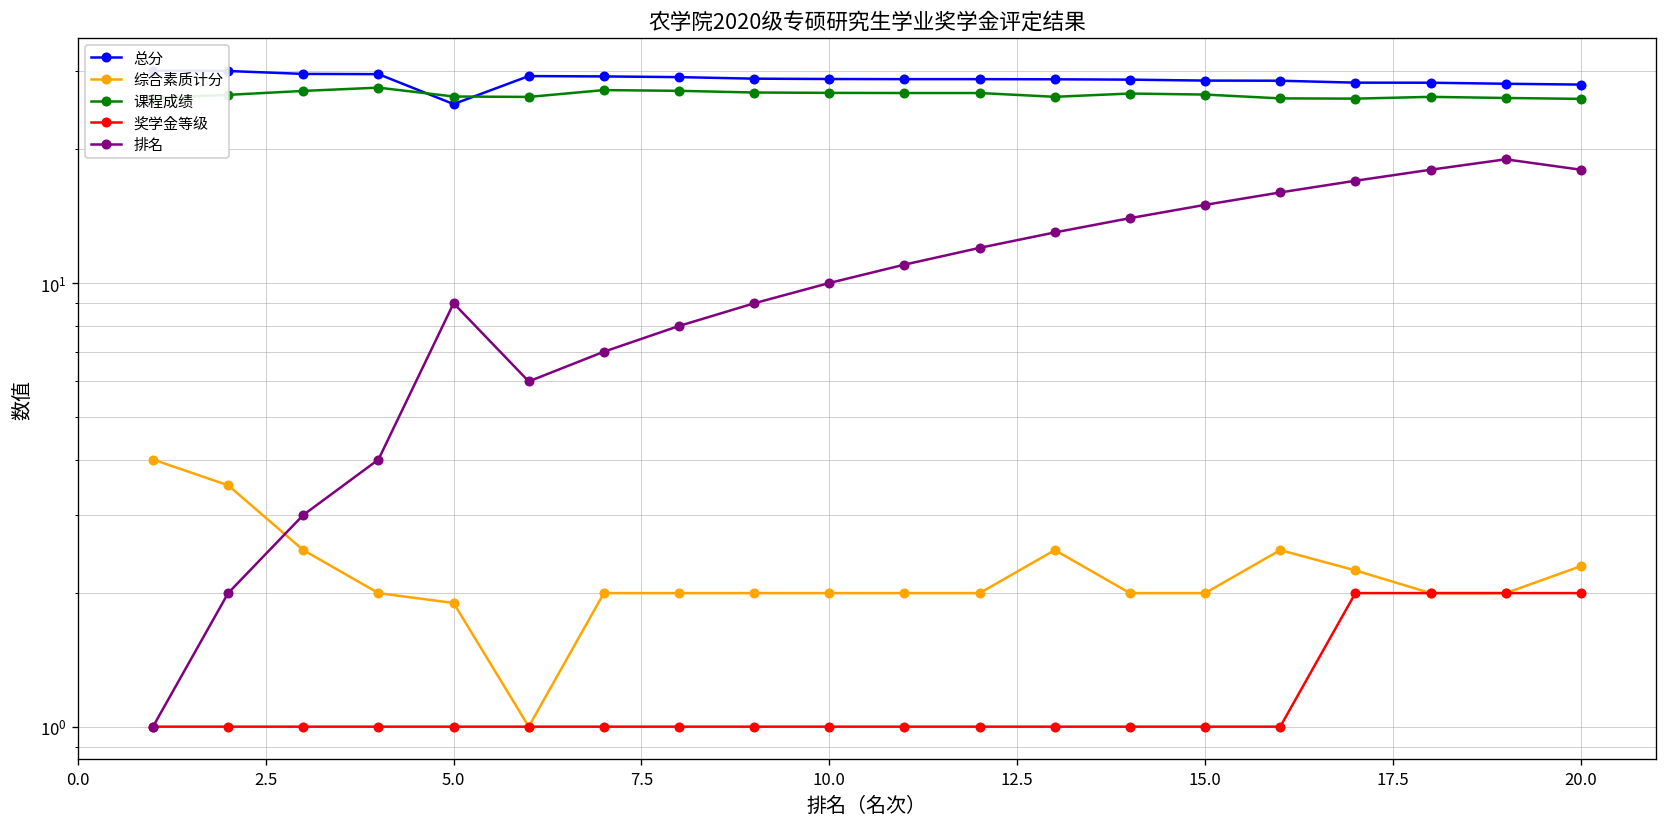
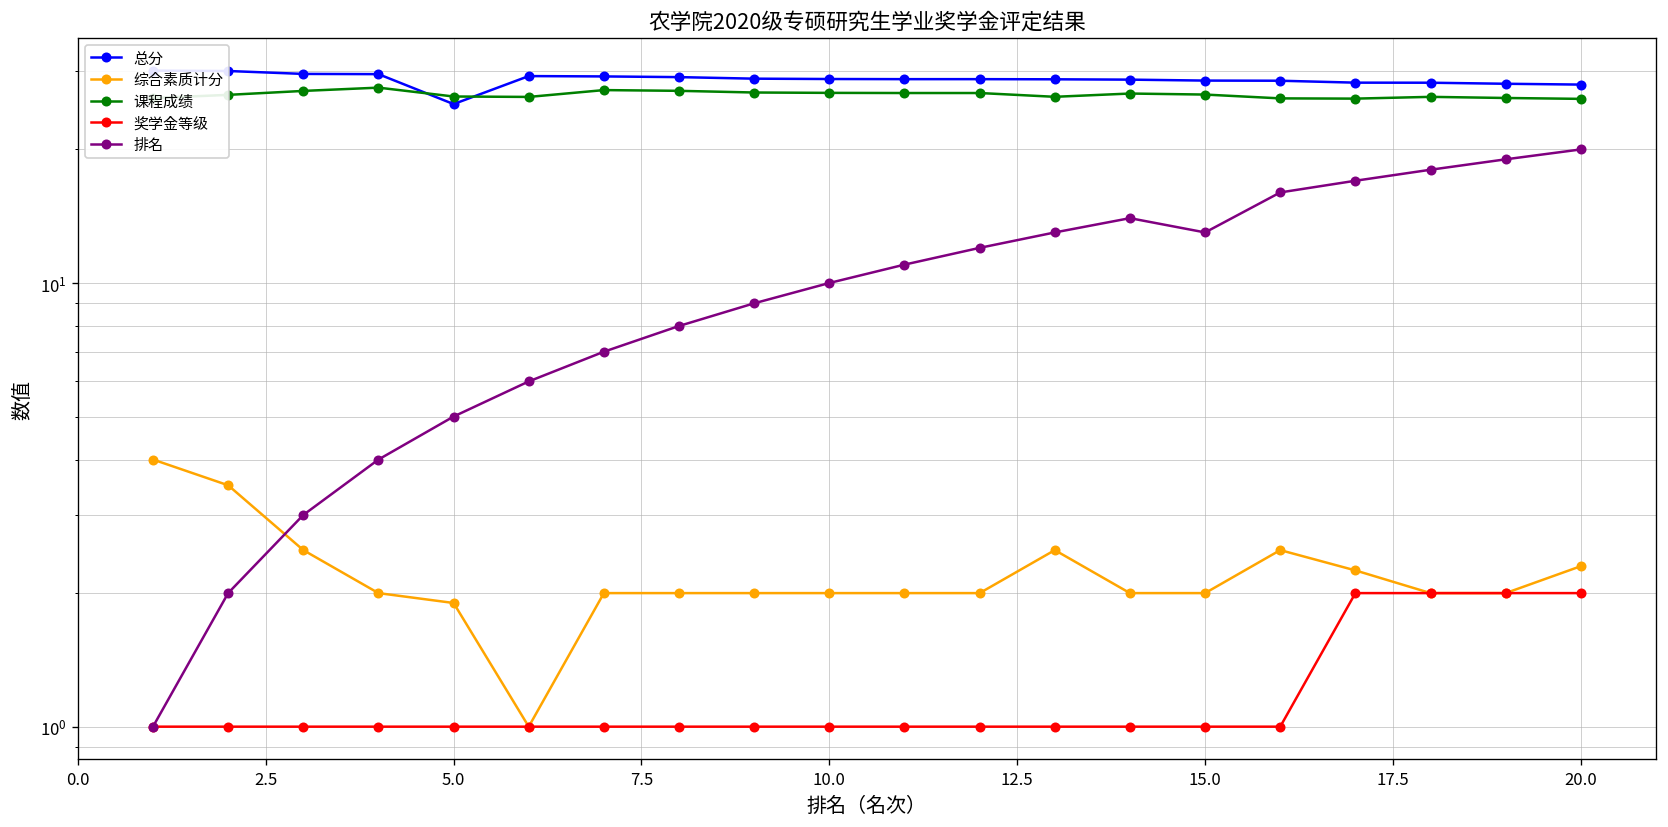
排名, 5.0: 9 -> 5
排名, 15.0: 15 -> 13
排名, 20.0: 18 -> 20
